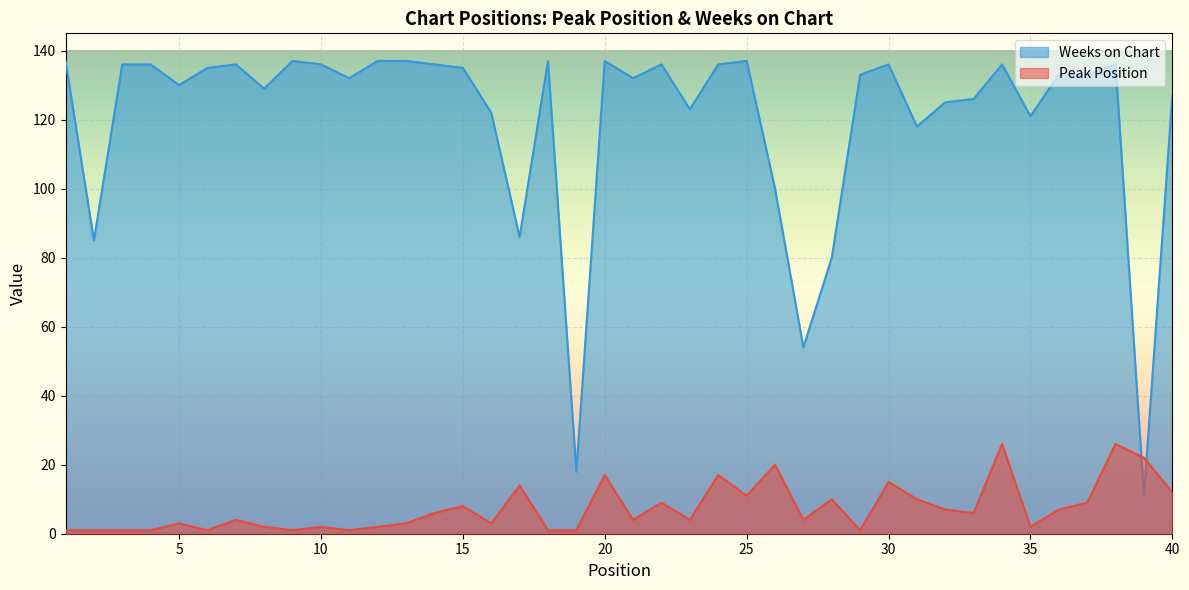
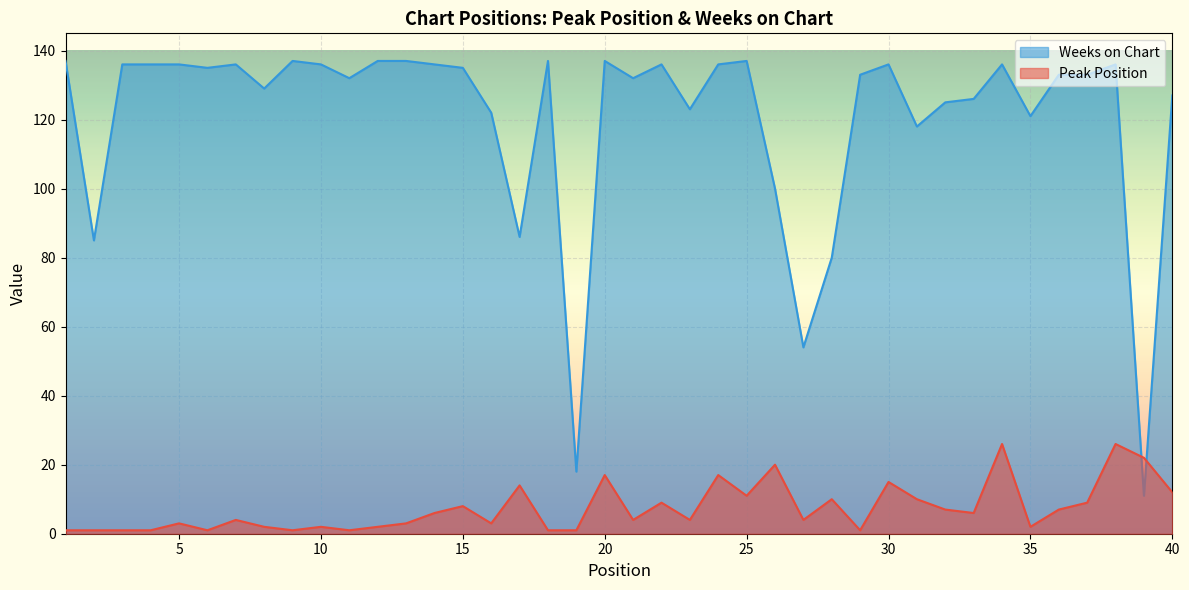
Weeks on Chart, 5: 130 -> 136
